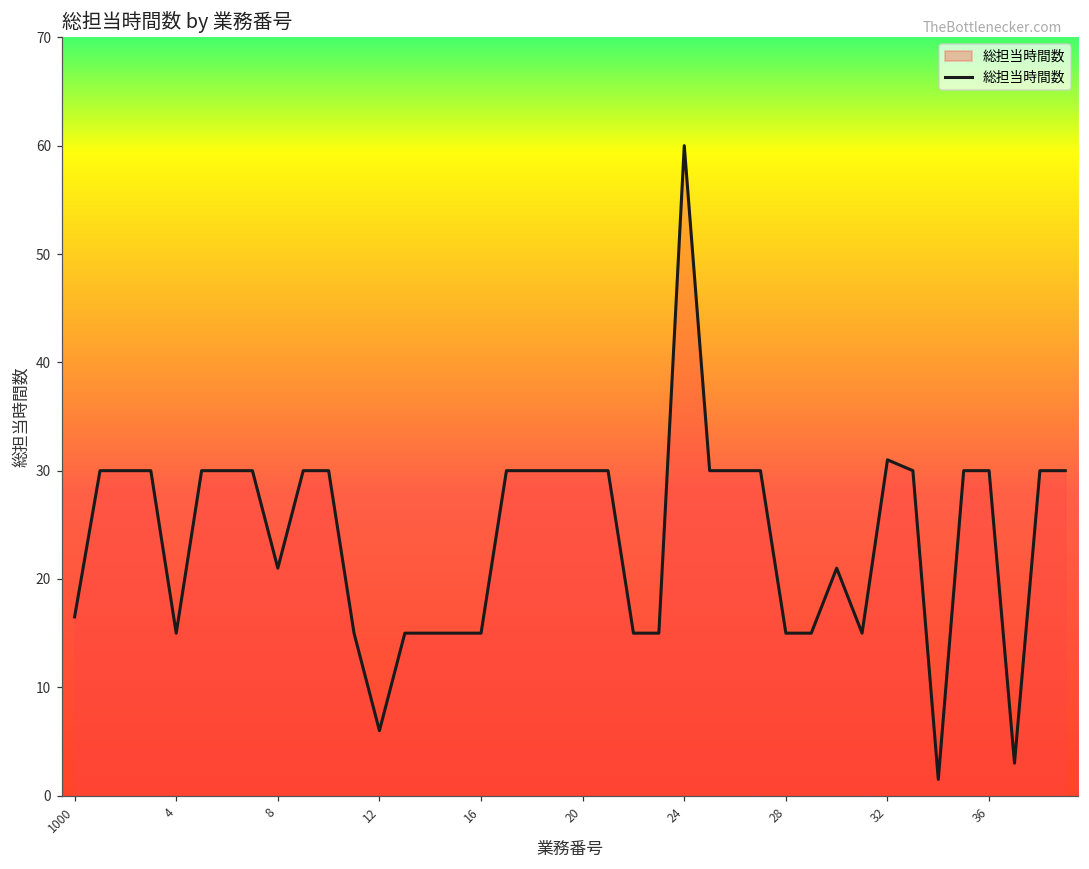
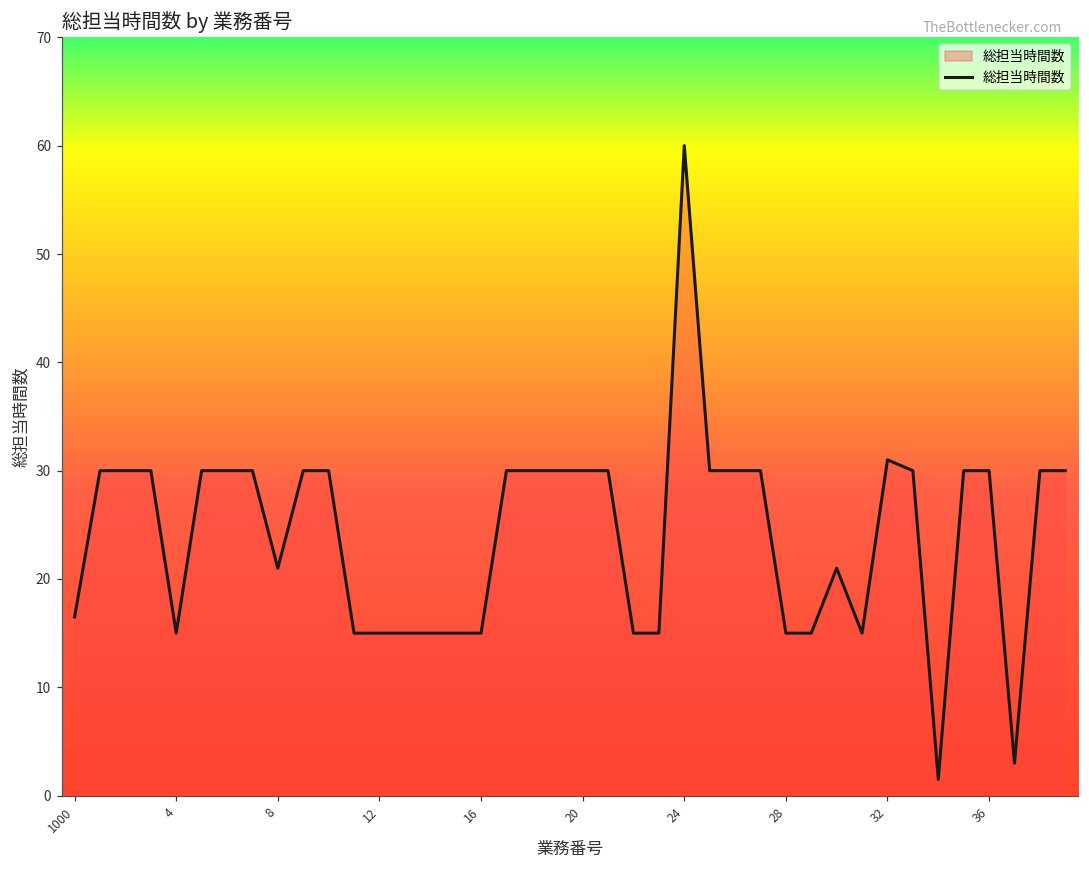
12: 6 -> 15
